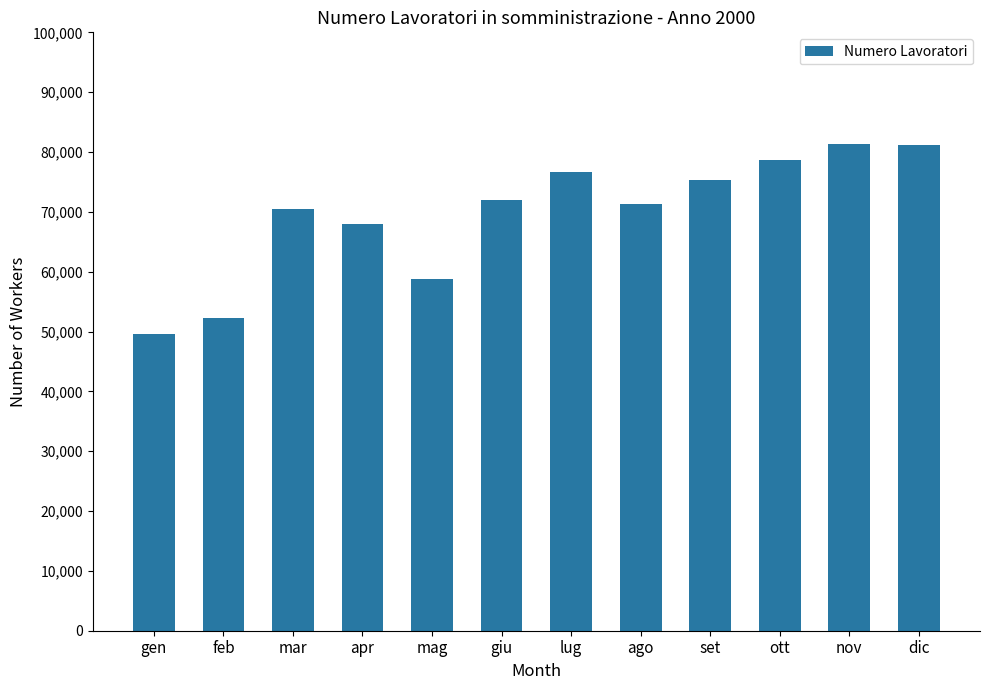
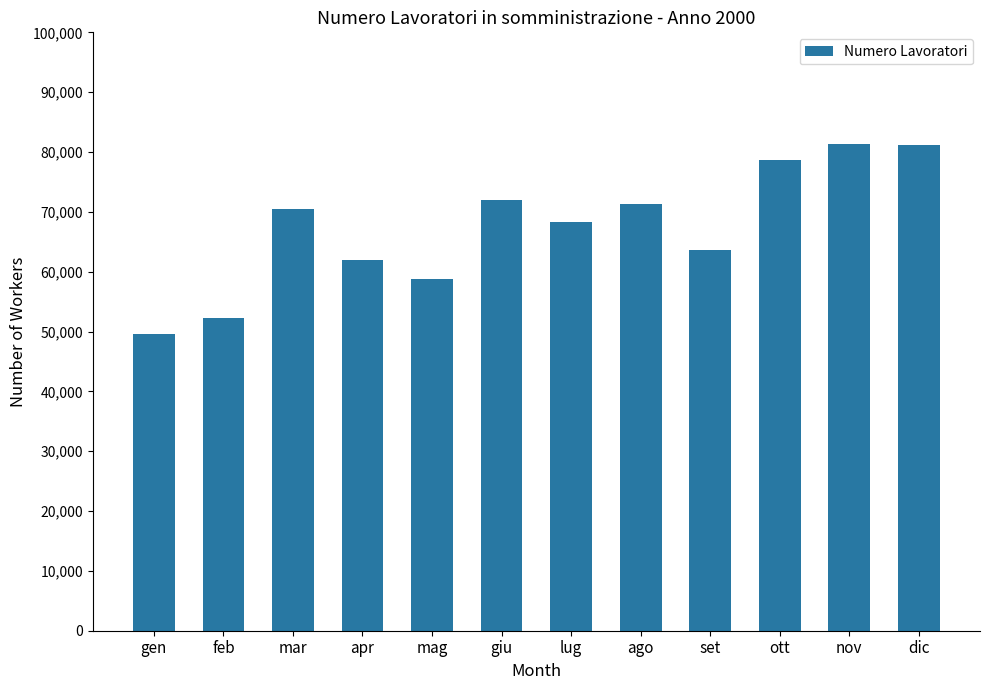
apr: 68,000 -> 62,000
lug: 77,000 -> 68,000
set: 75,000 -> 64,000
